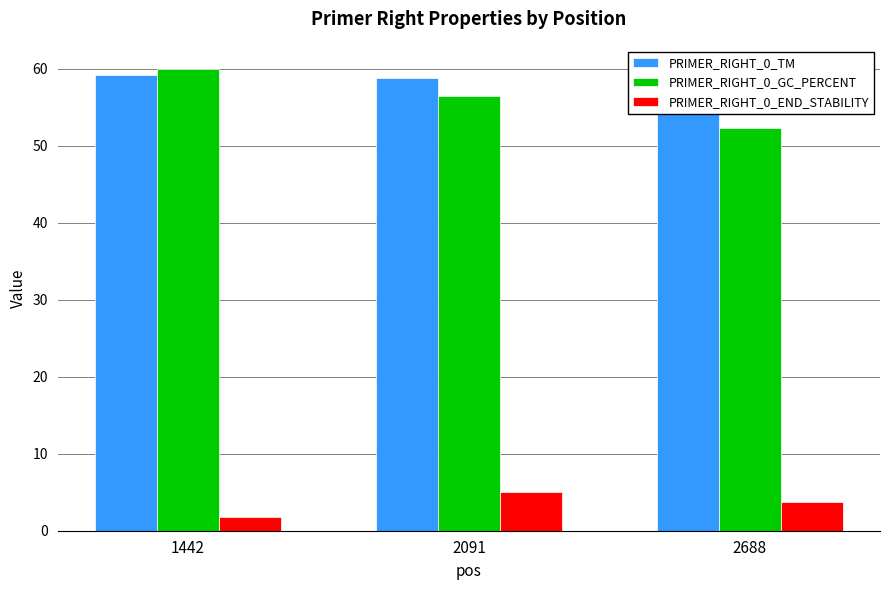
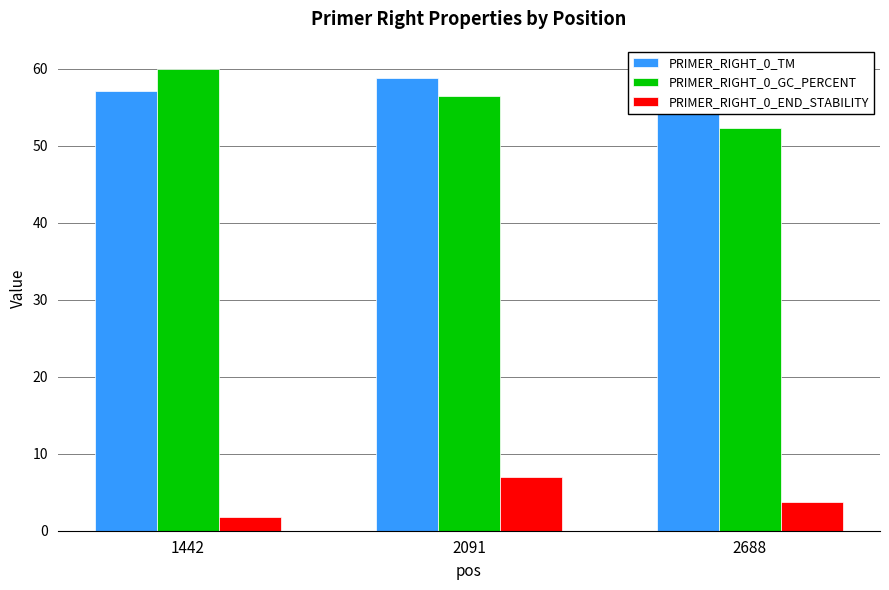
PRIMER_RIGHT_0_TM, 1442: 59 -> 57
PRIMER_RIGHT_0_END_STABILITY, 2091: 5 -> 7
